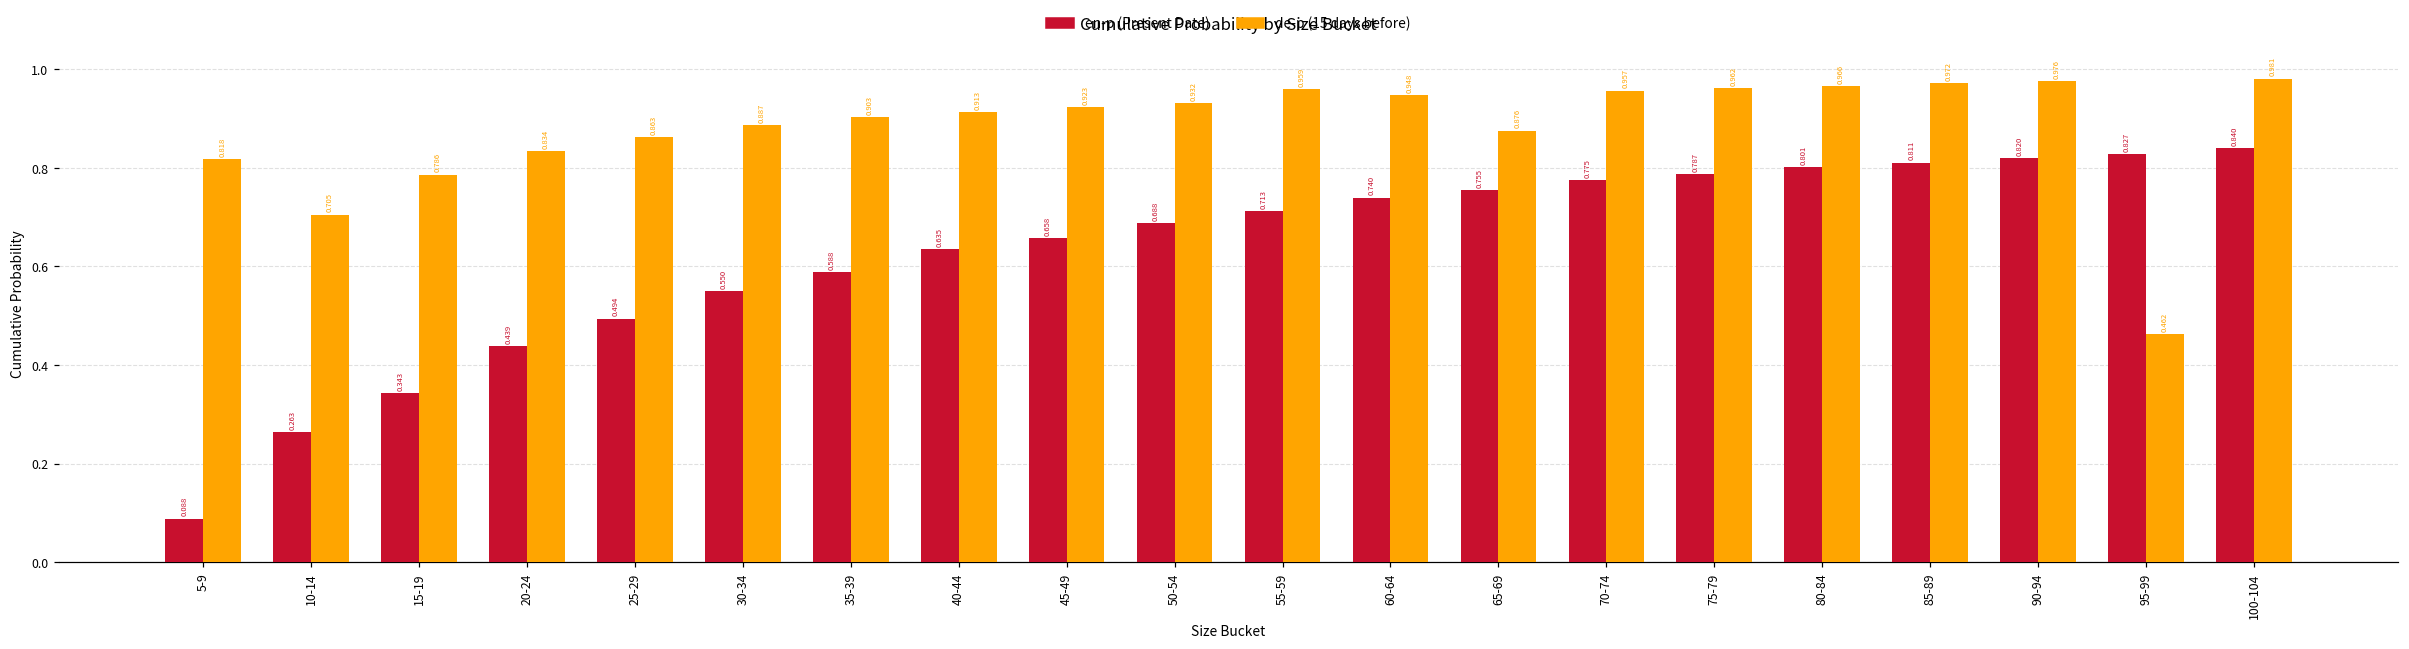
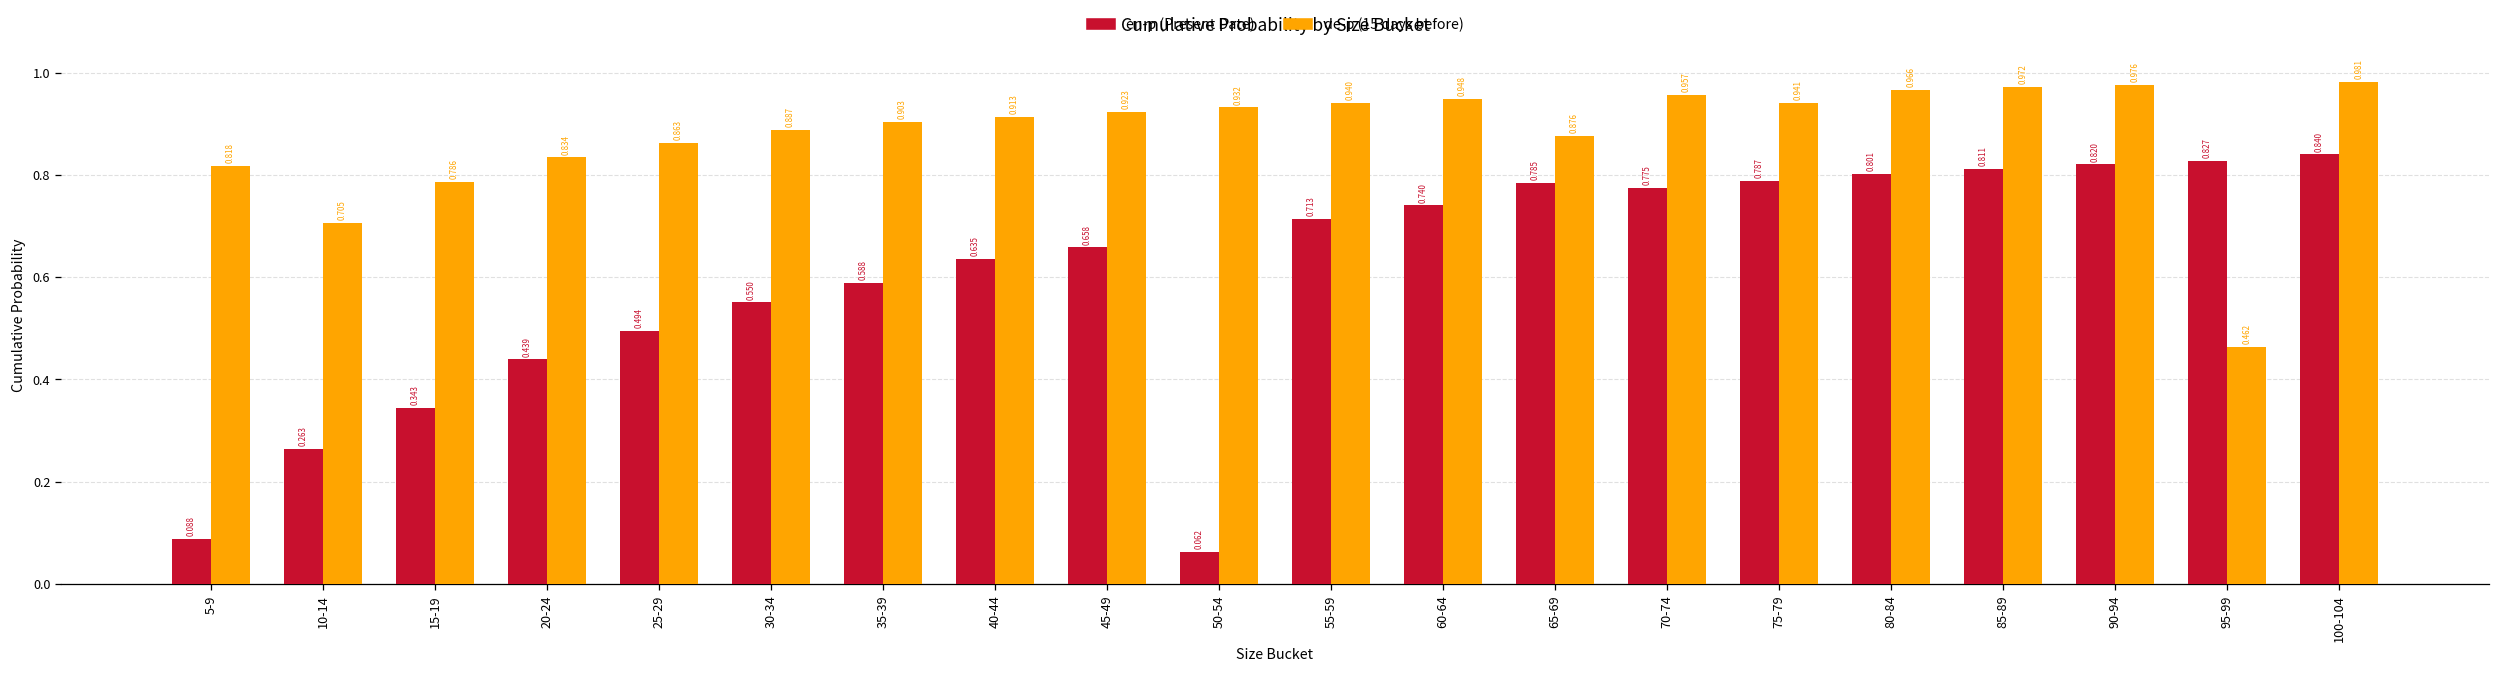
en-p (Present Date), 50-54: 0.688 -> 0.062
de-p (15 days before), 55-59: 0.959 -> 0.940
en-p (Present Date), 65-69: 0.755 -> 0.785
de-p (15 days before), 75-79: 0.962 -> 0.941
